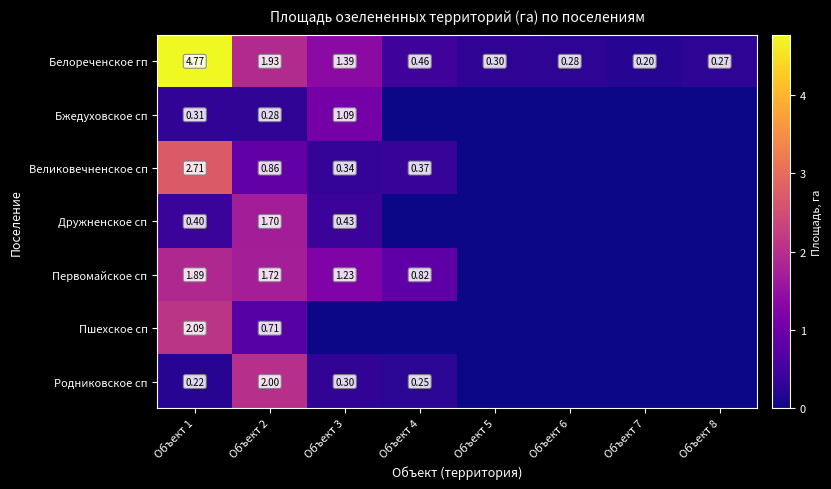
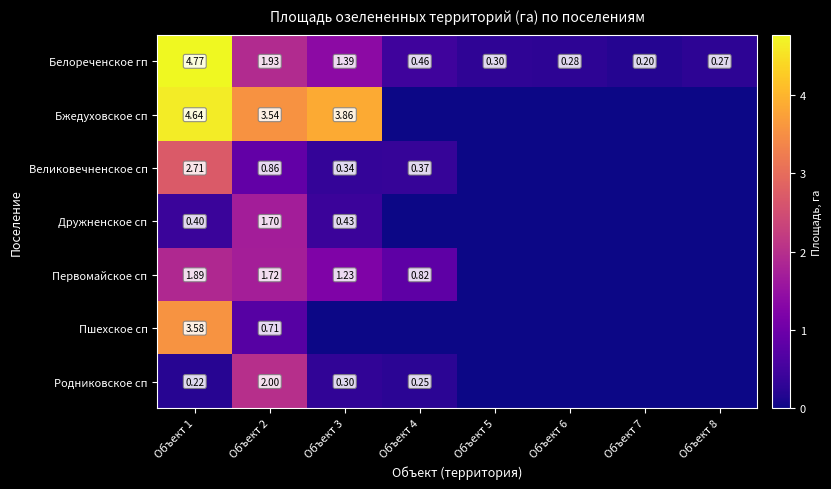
Бжедуховское сп, Объект 1: 0.31 -> 4.64
Бжедуховское сп, Объект 2: 0.28 -> 3.54
Бжедуховское сп, Объект 3: 1.09 -> 3.86
Пшехское сп, Объект 1: 2.09 -> 3.58
